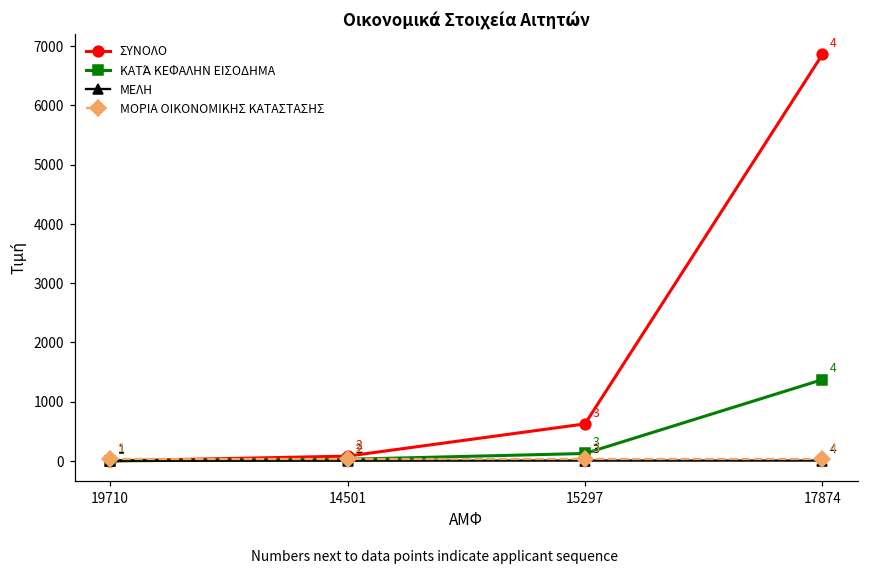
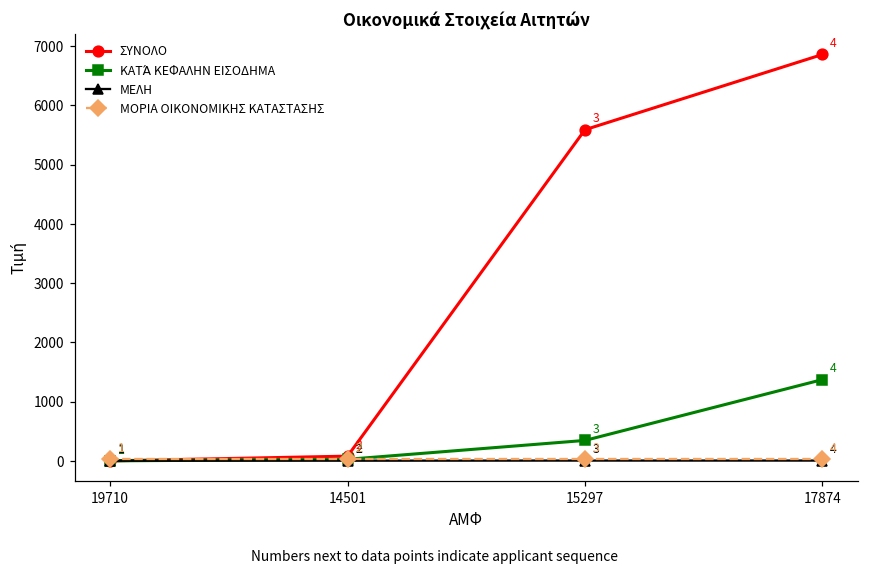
ΣΥΝΟΛΟ, 15297: 600 -> 5600
ΚΑΤΆ ΚΕΦΑΛΗΝ ΕΙΣΟΔΗΜΑ, 15297: 100 -> 300
